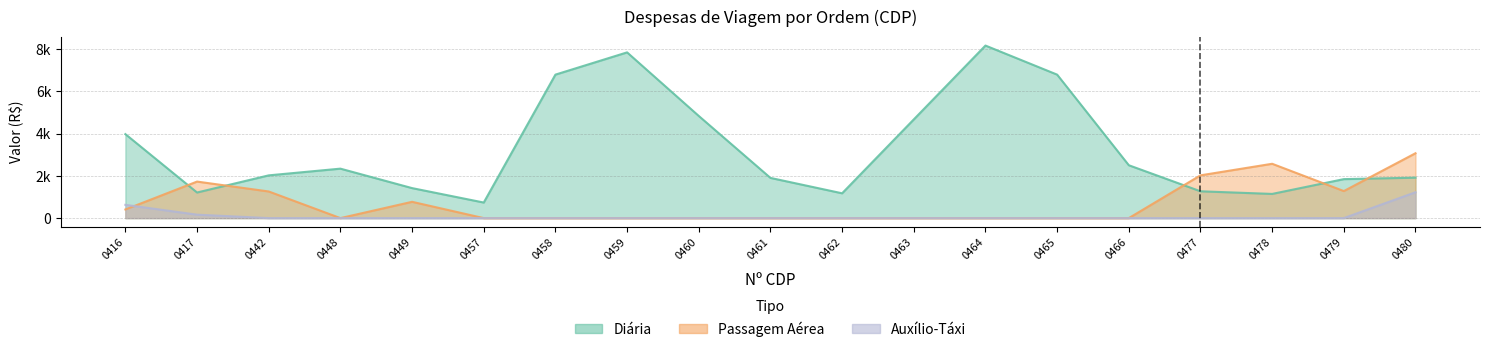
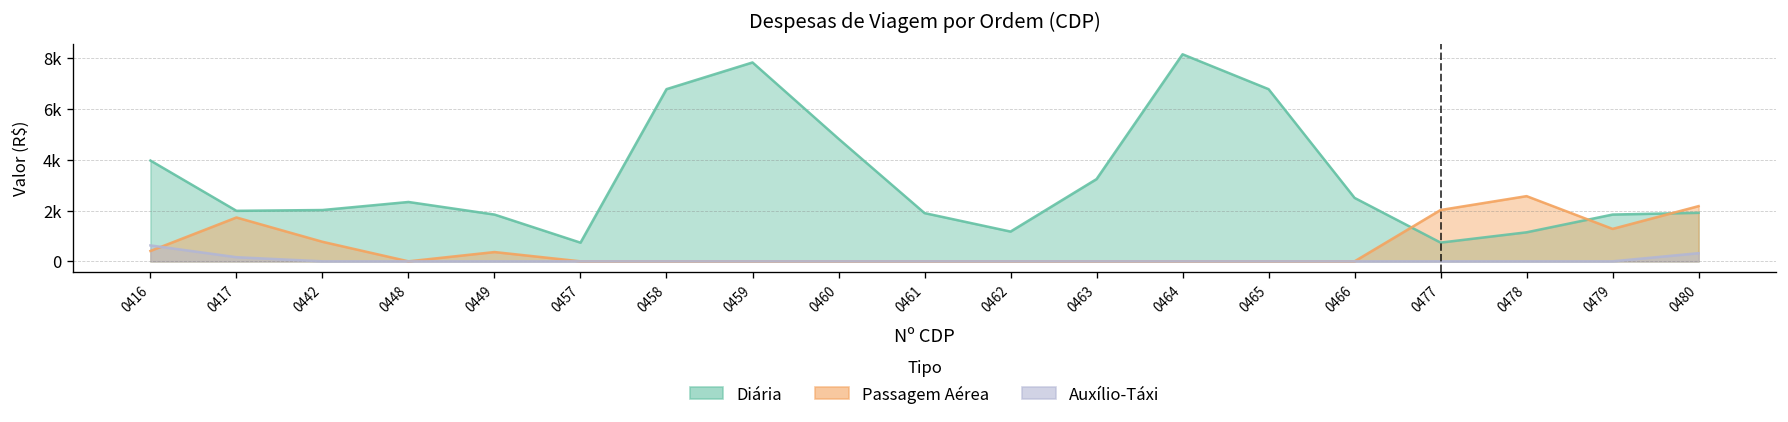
Diária, 0417: 1200 -> 2000
Passagem Aérea, 0442: 1300 -> 800
Diária, 0449: 1400 -> 1800
Passagem Aérea, 0449: 800 -> 400
Diária, 0463: 4700 -> 3200
Diária, 0477: 1300 -> 700
Passagem Aérea, 0480: 3100 -> 2200
Auxílio-Táxi, 0480: 1200 -> 300
